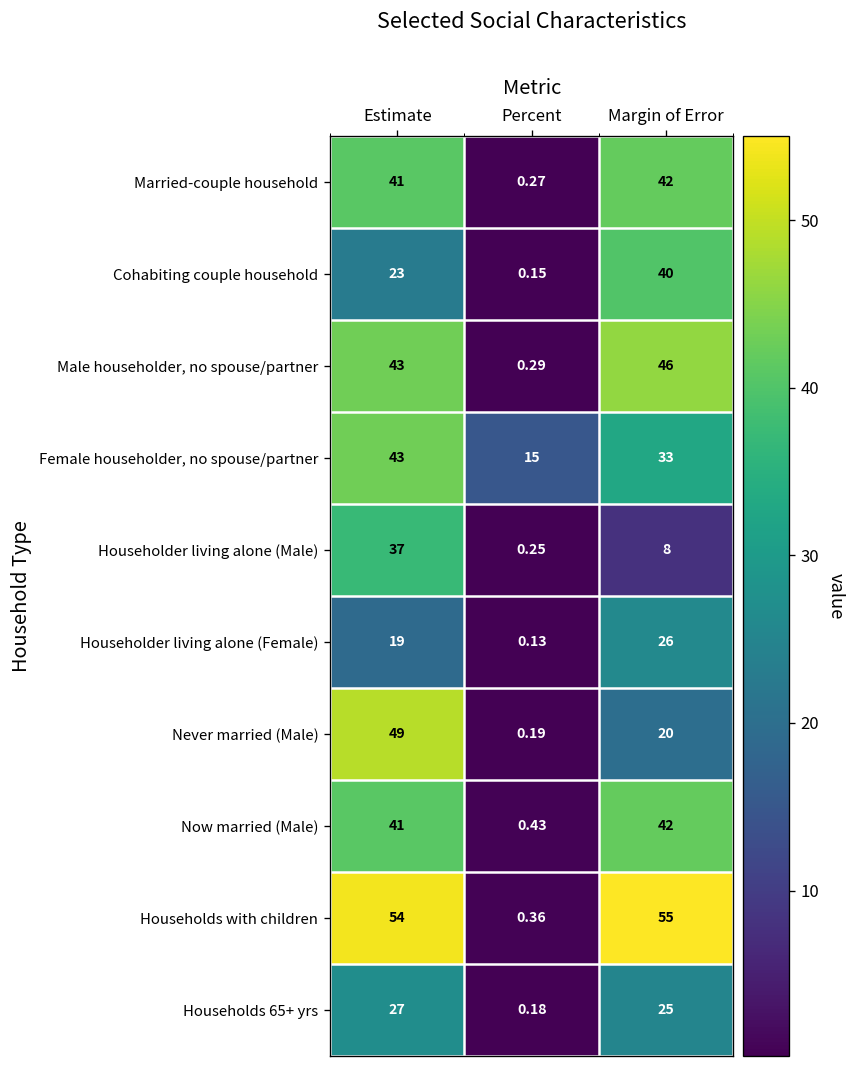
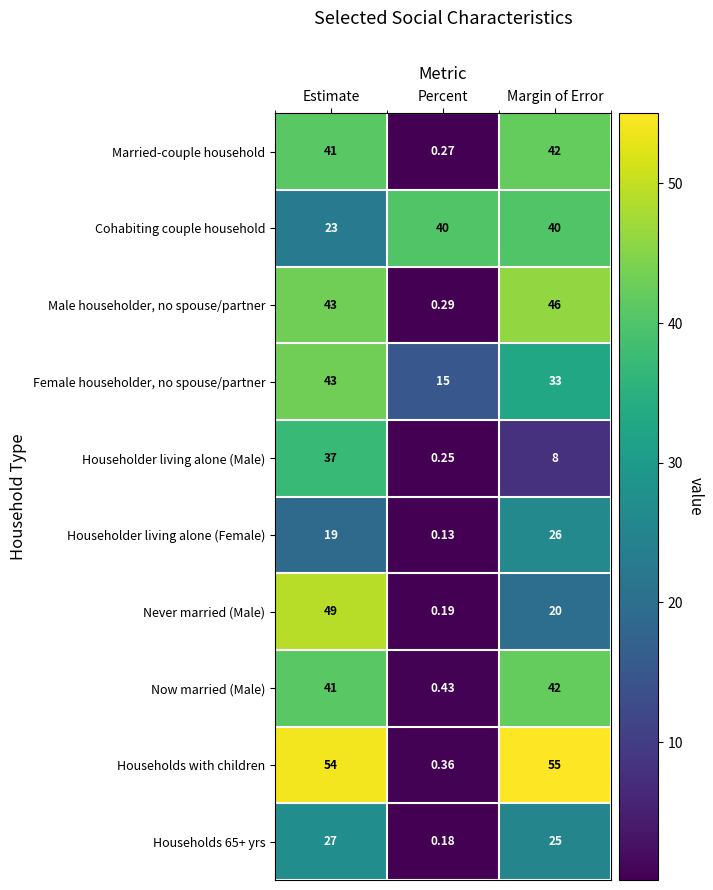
Cohabiting couple household, Percent: 0.15 -> 40
